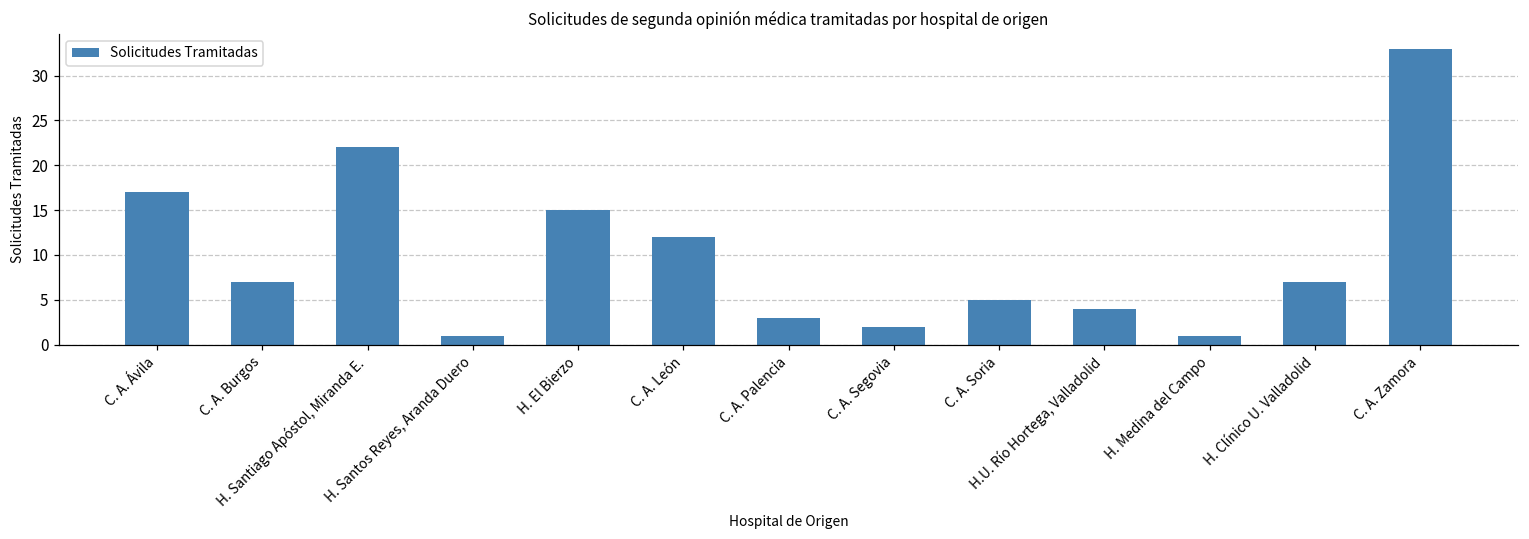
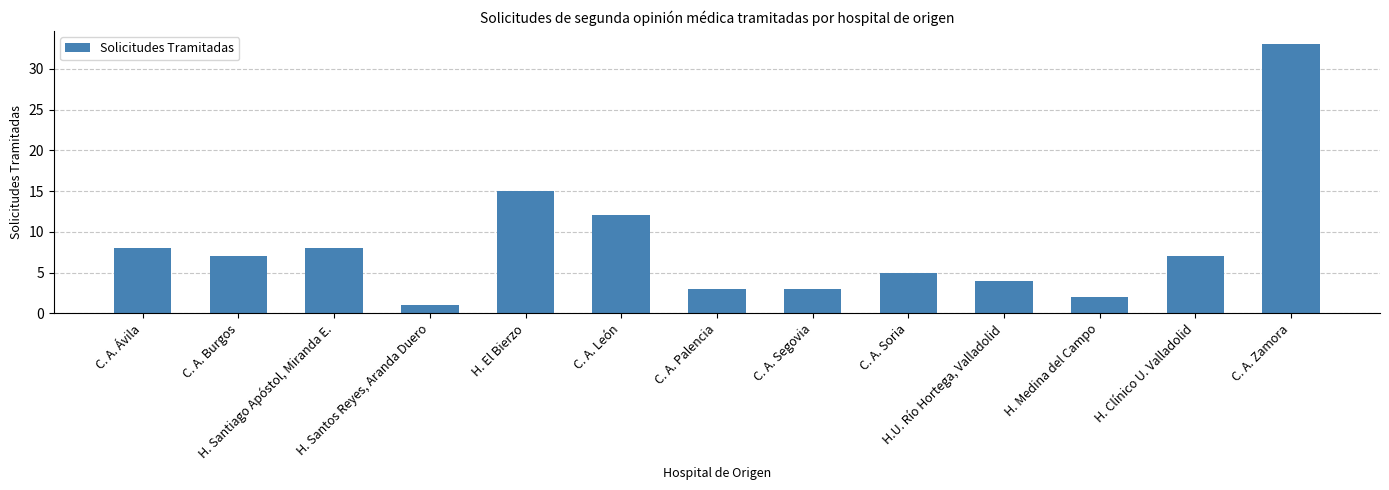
C. A. Ávila: 17 -> 8
H. Santiago Apóstol, Miranda E.: 22 -> 8
C. A. Segovia: 2 -> 3
H. Medina del Campo: 1 -> 2
